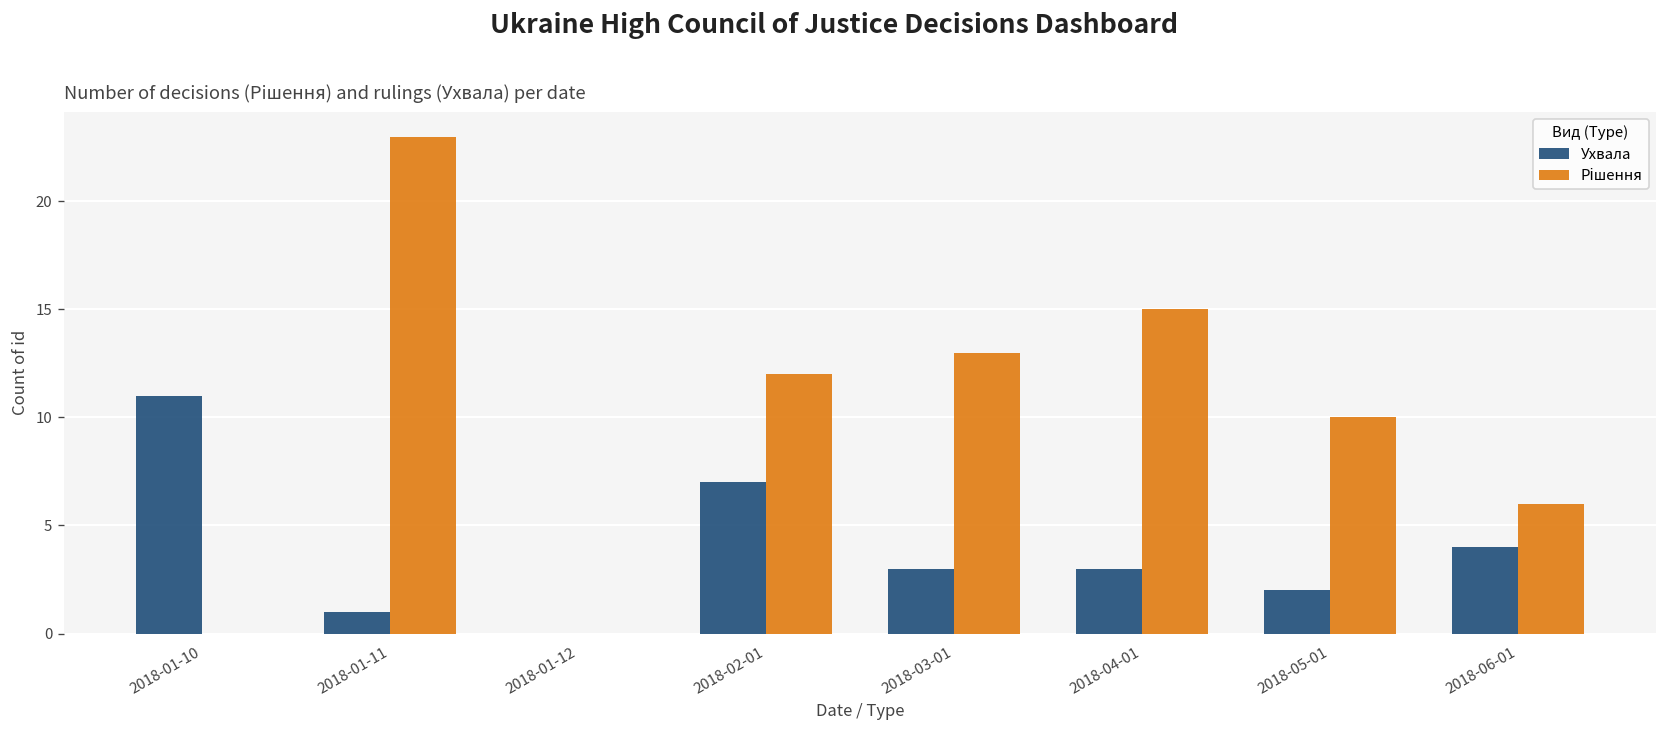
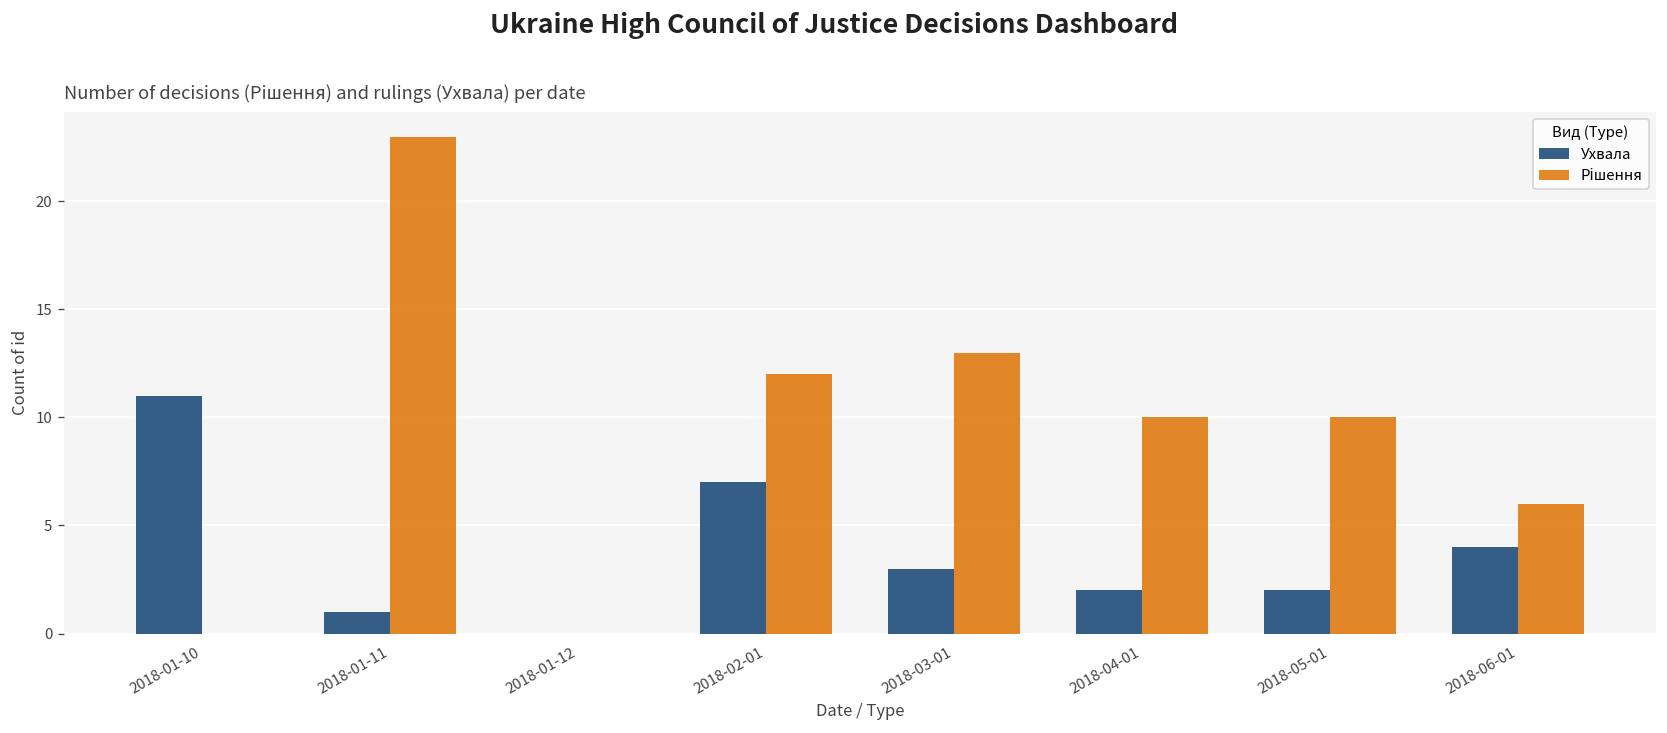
Ухвала, 2018-04-01: 3 -> 2
Рішення, 2018-04-01: 15 -> 10
